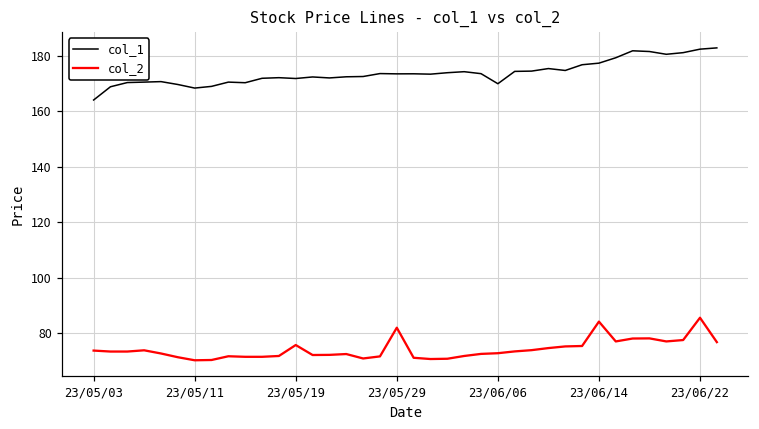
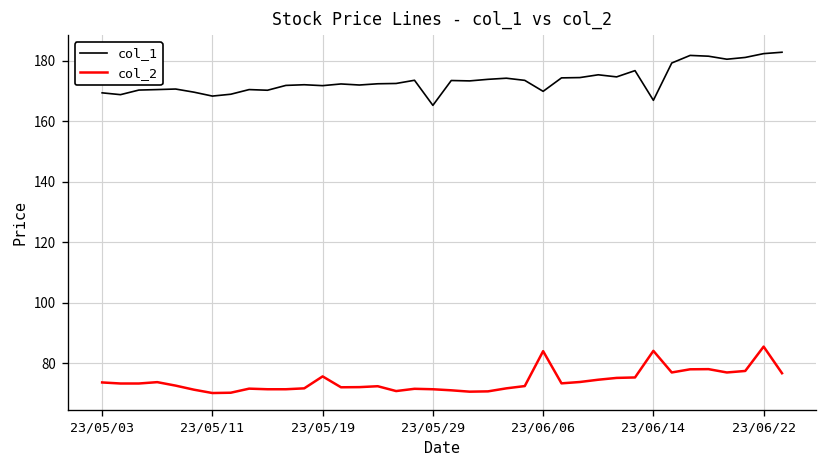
col_1, 23/05/03: 164 -> 169
col_1, 23/05/29: 174 -> 165
col_2, 23/05/29: 82 -> 71
col_2, 23/06/06: 73 -> 84
col_1, 23/06/14: 177 -> 167
